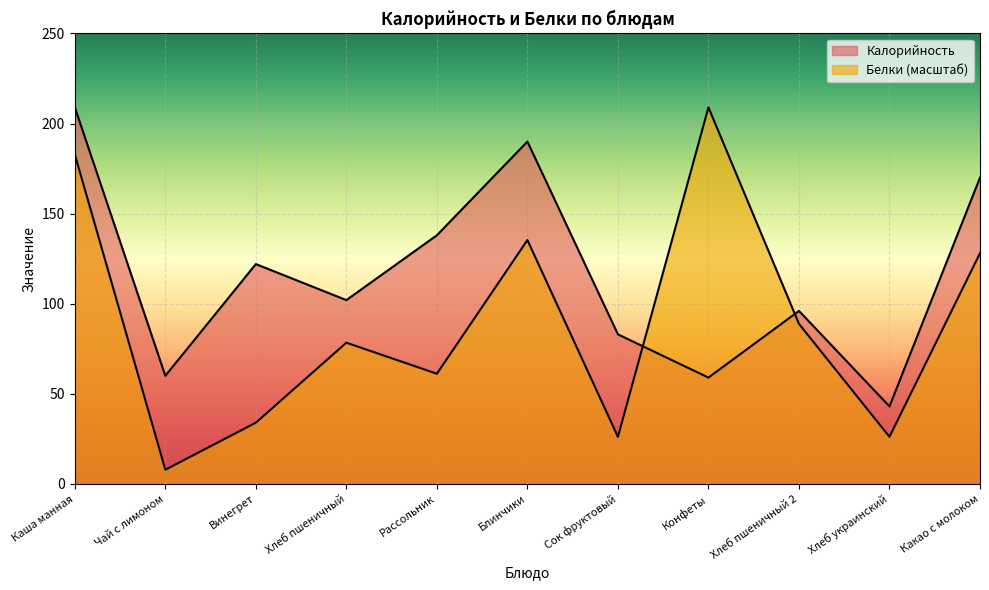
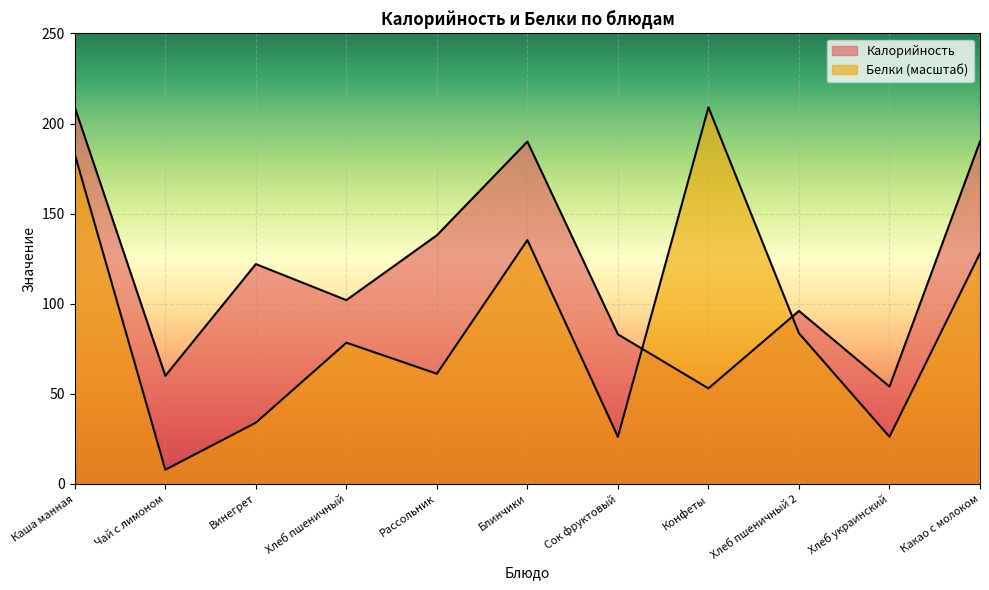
Калорийность, Конфеты: 59 -> 53
Белки (масштаб), Хлеб пшеничный 2: 89 -> 84
Калорийность, Хлеб украинский: 43 -> 54
Калорийность, Какао с молоком: 170 -> 190
